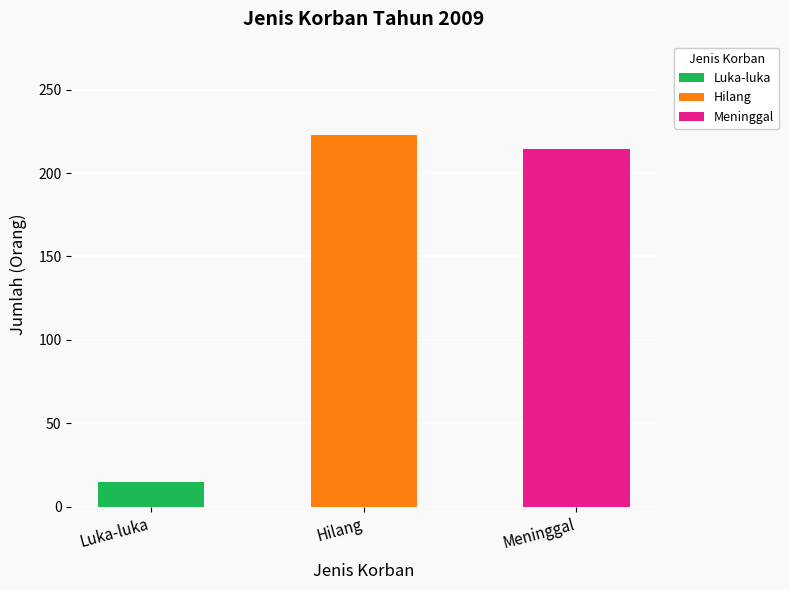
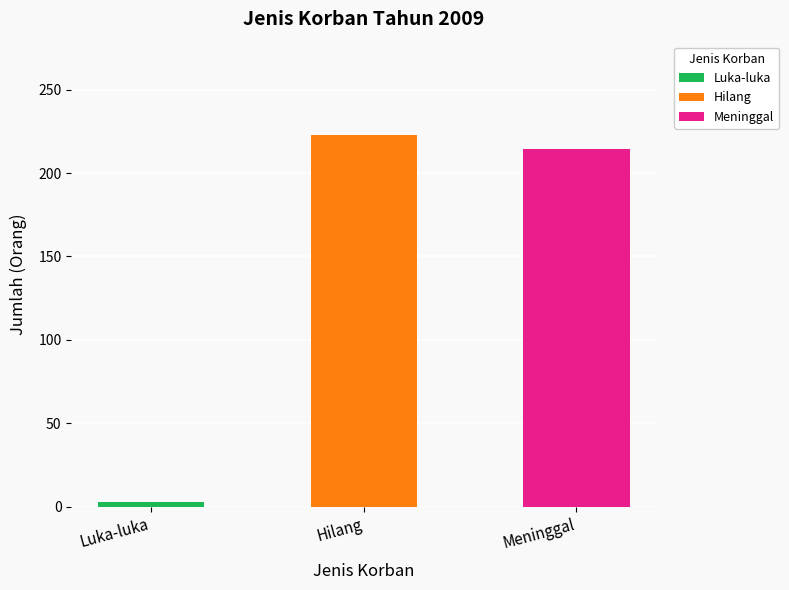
Luka-luka: 15 -> 3
